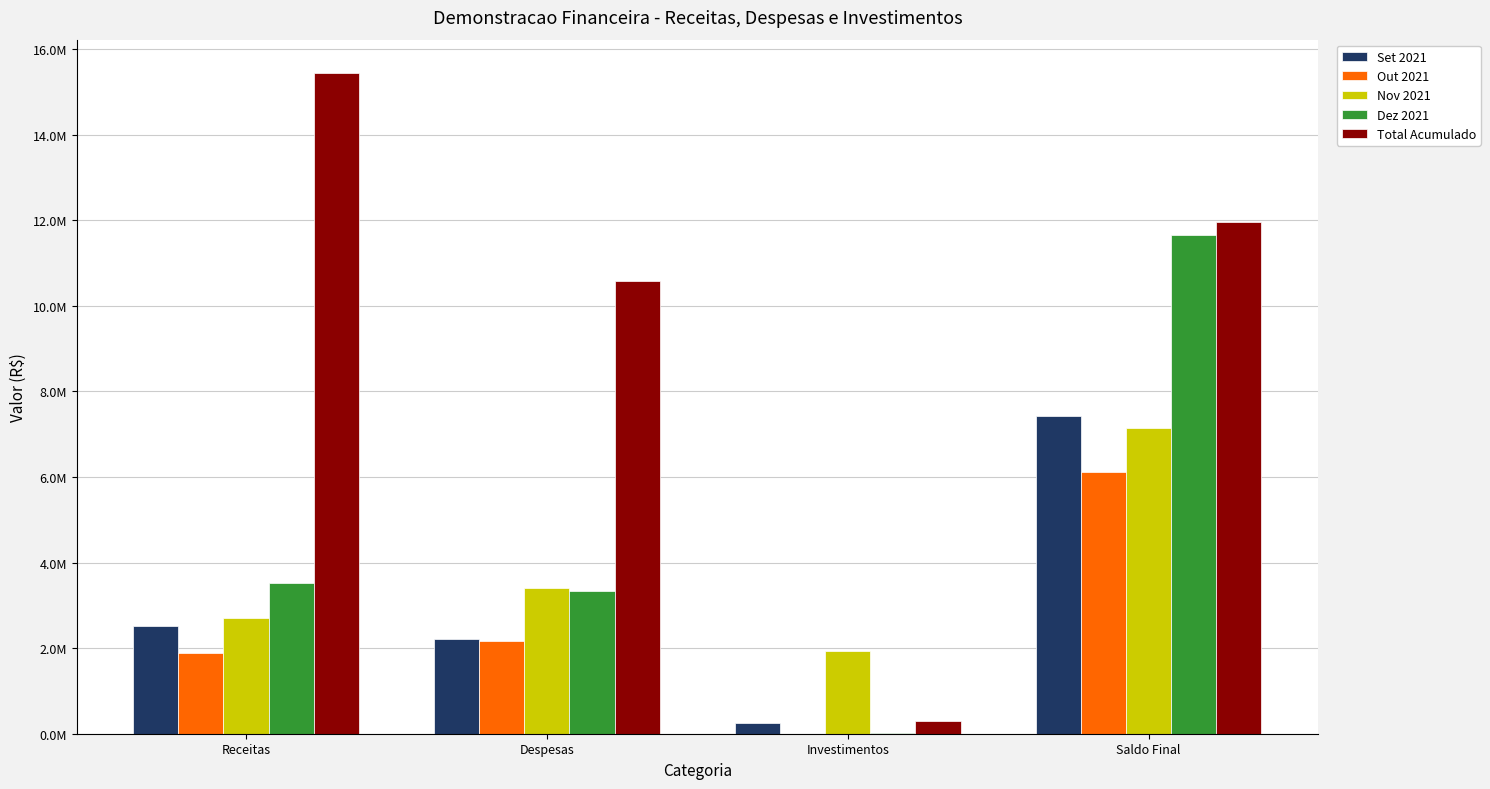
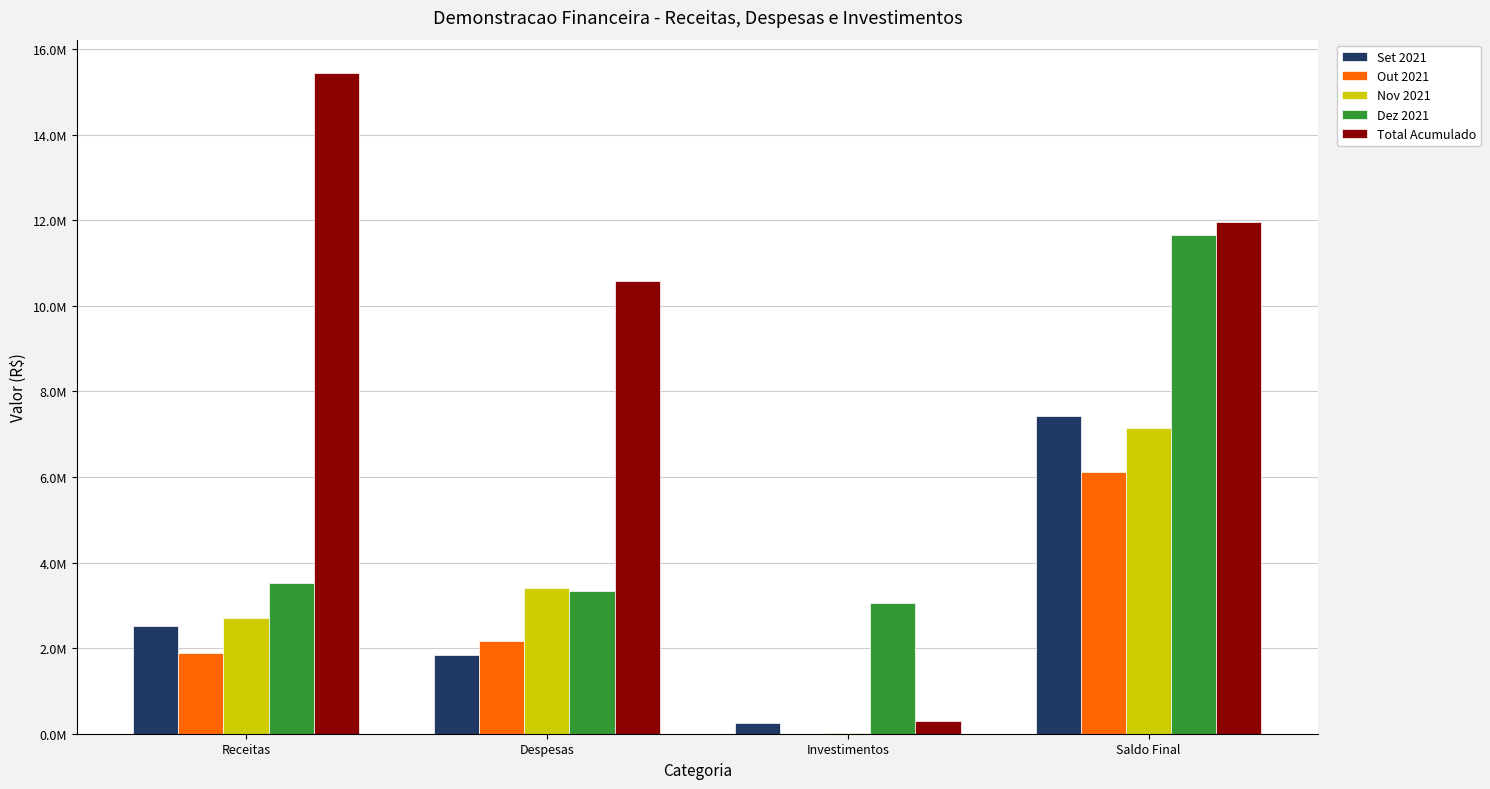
Set 2021, Despesas: 2200000 -> 1800000
Nov 2021, Investimentos: 1900000 -> 0
Dez 2021, Investimentos: 0 -> 3100000
